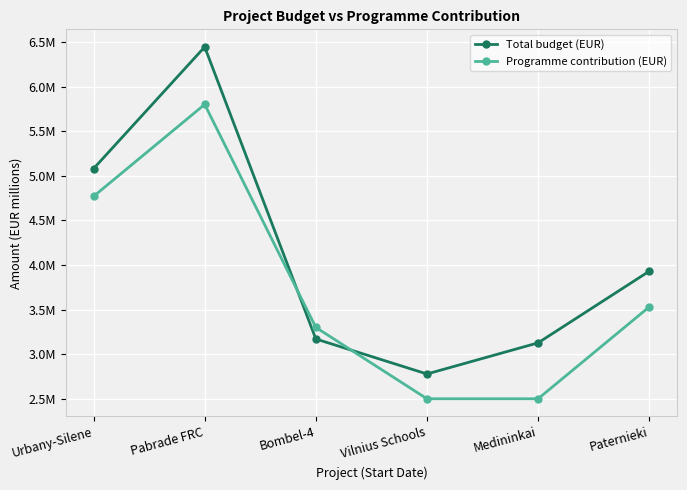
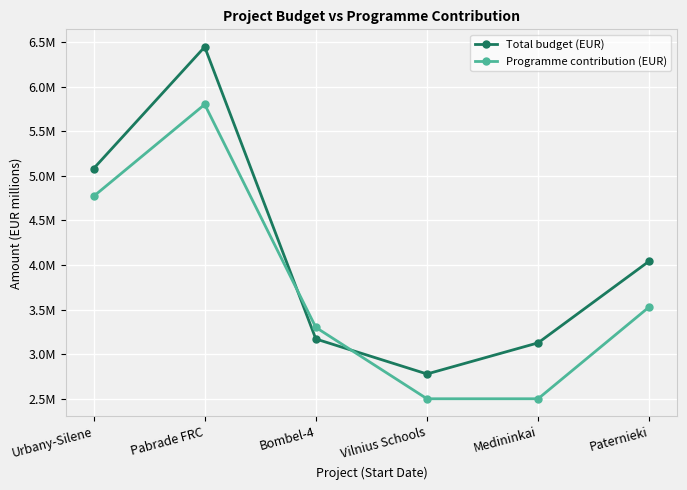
Total budget (EUR), Paternieki: 3900000 -> 4000000
